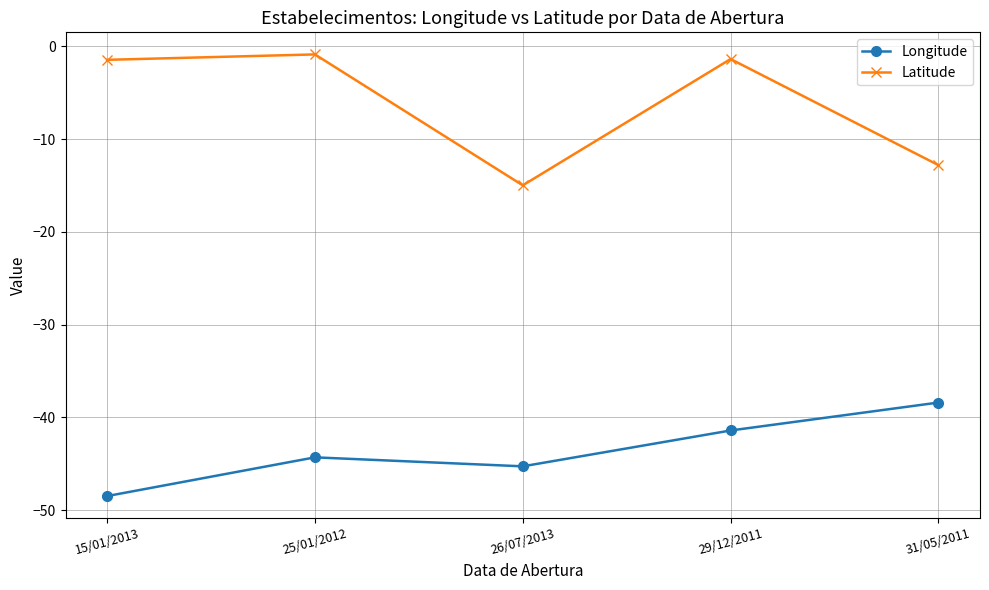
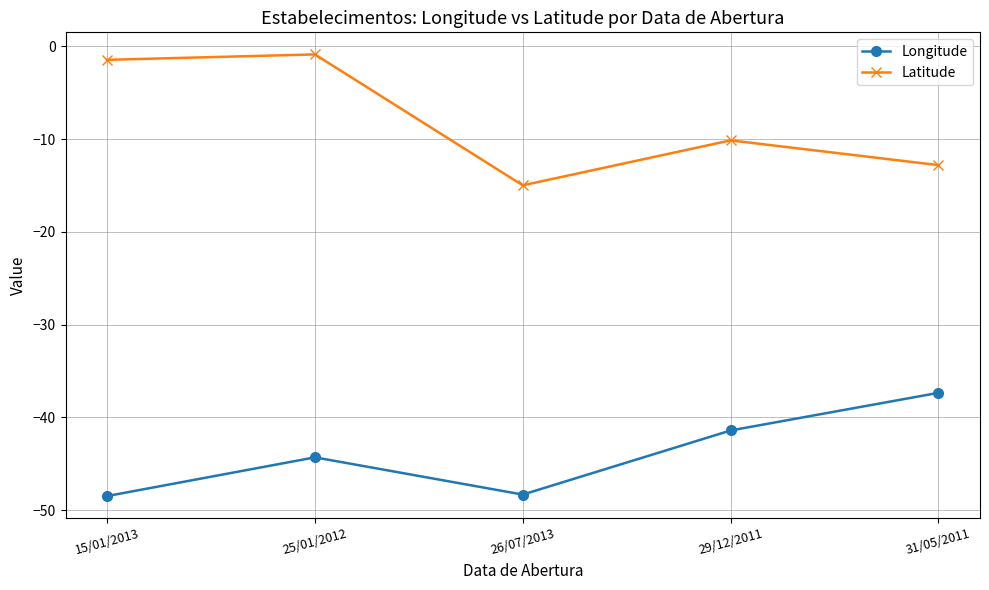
Longitude, 26/07/2013: -45 -> -48
Latitude, 29/12/2011: -1 -> -10
Longitude, 31/05/2011: -38 -> -37
